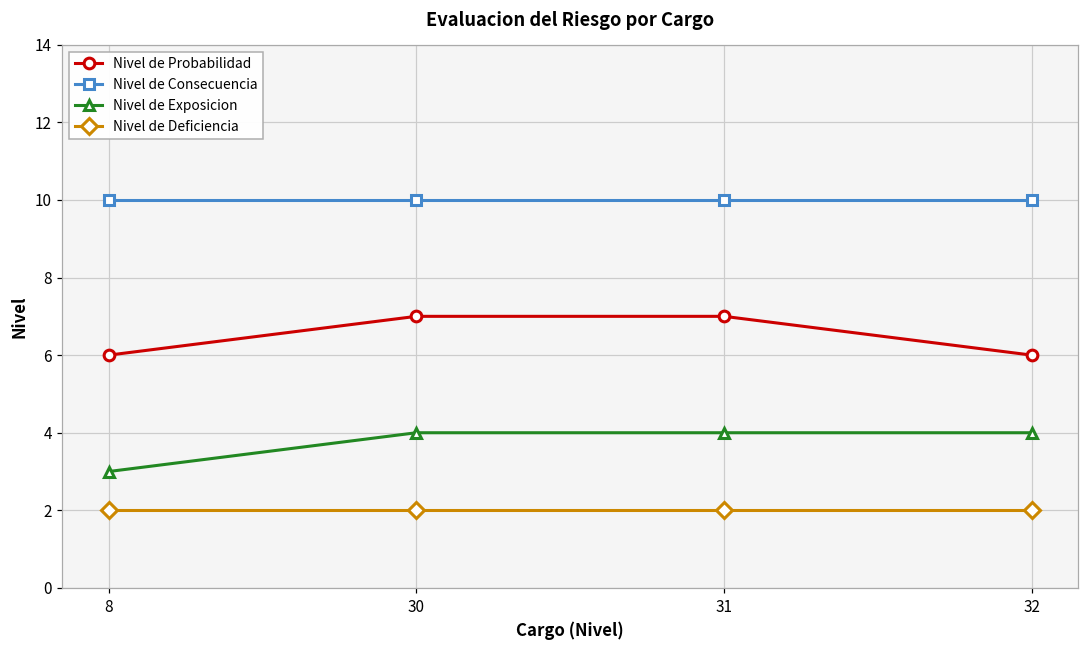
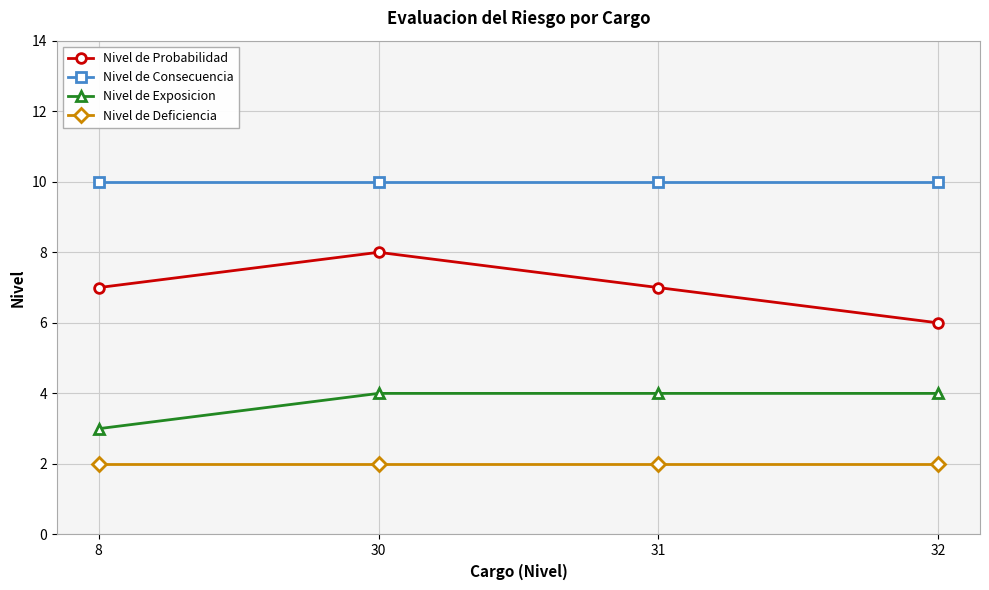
Nivel de Probabilidad, 8: 6 -> 7
Nivel de Probabilidad, 30: 7 -> 8
